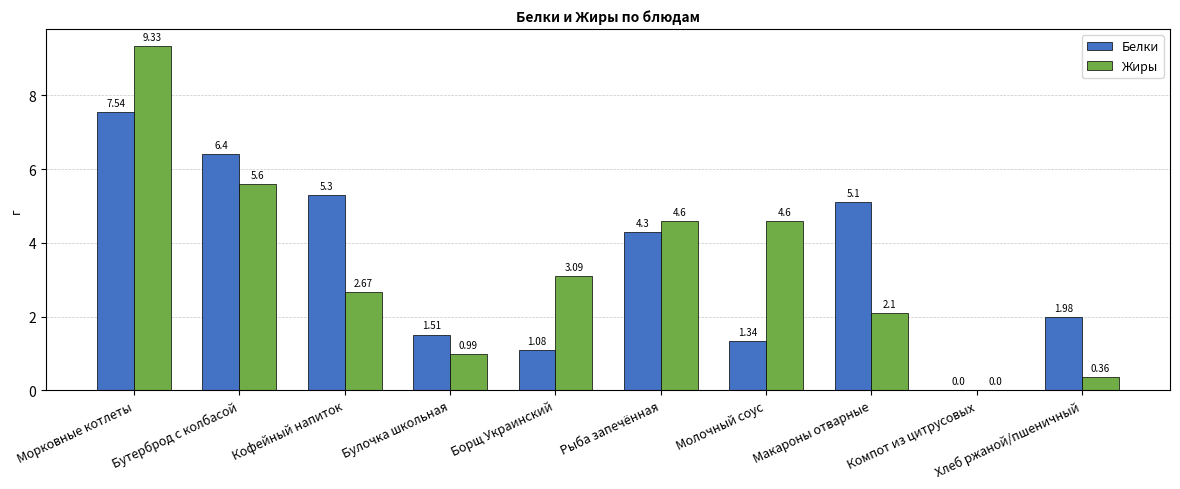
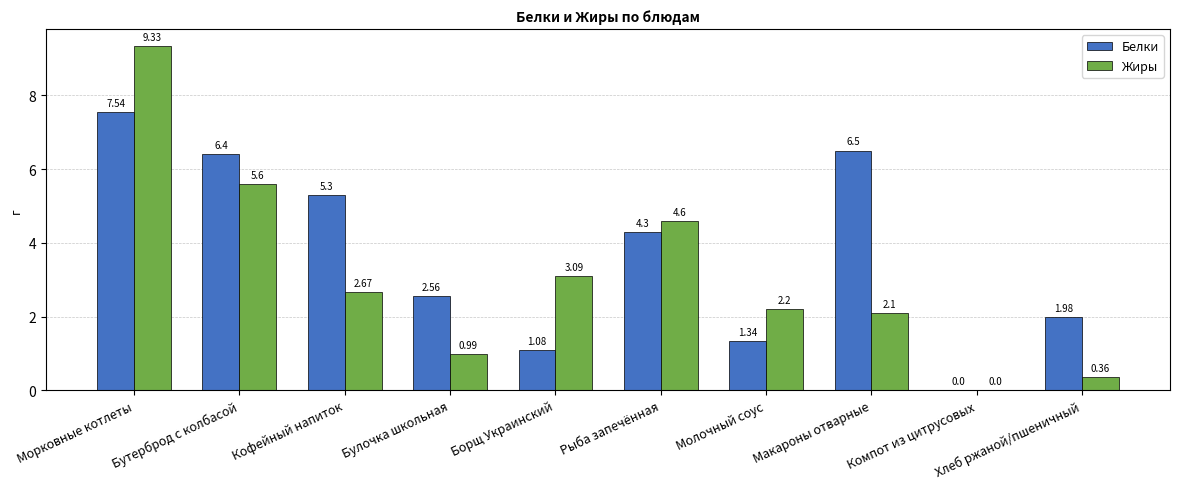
Белки, Булочка школьная: 1.51 -> 2.56
Жиры, Молочный соус: 4.6 -> 2.2
Белки, Макароны отварные: 5.1 -> 6.5
